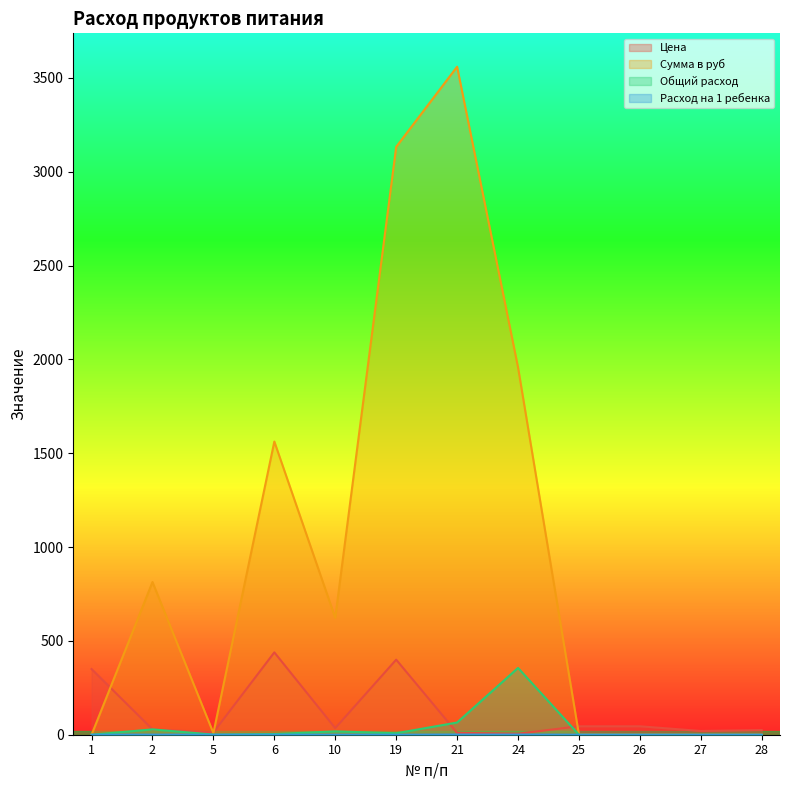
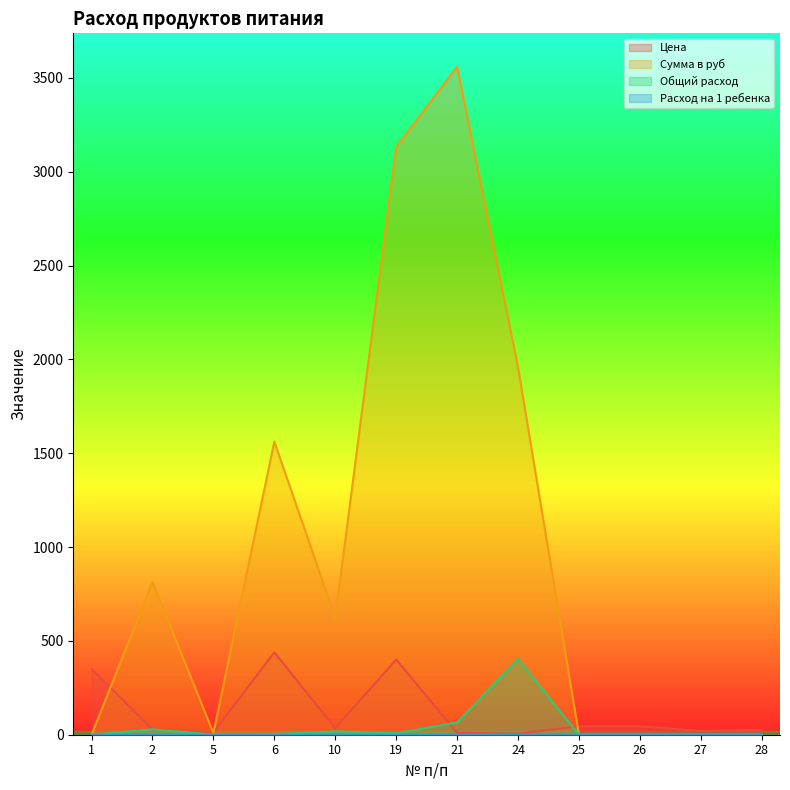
Общий расход, 24: 360 -> 400
